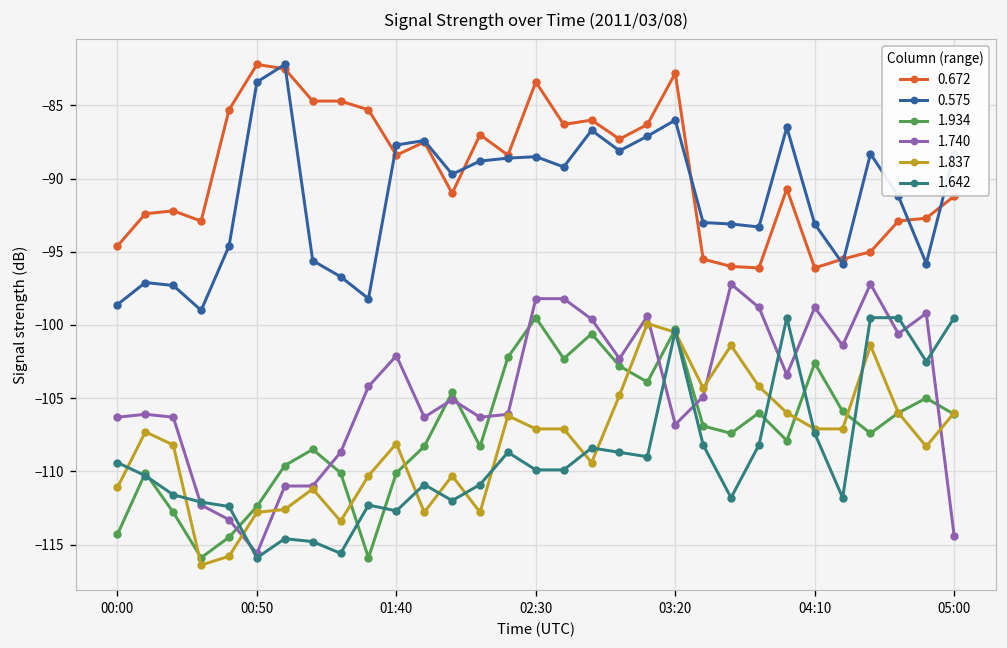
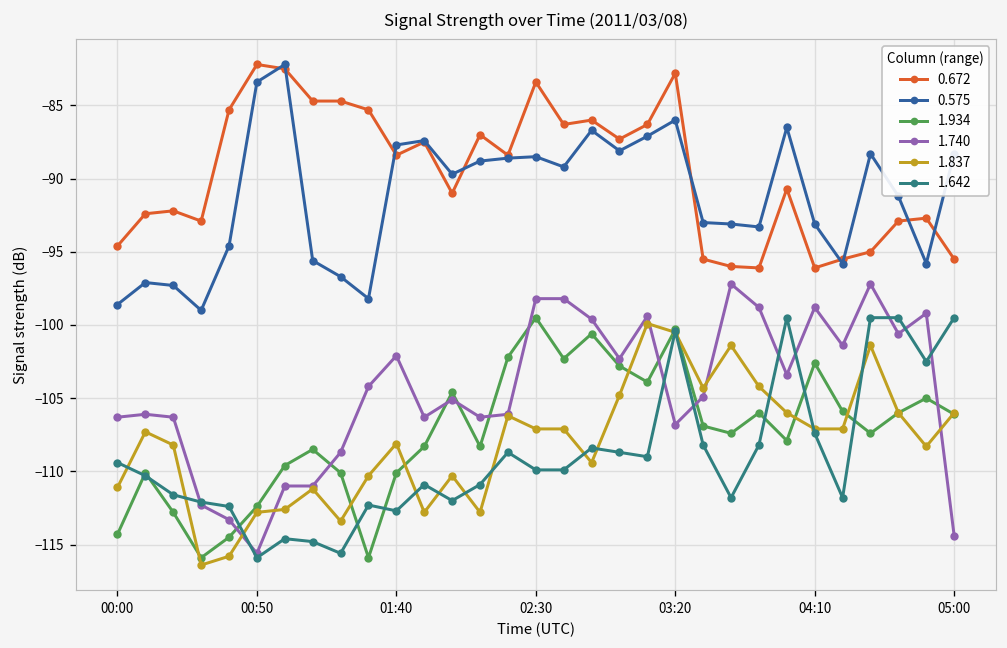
0.672, 05:00: -91.2 -> -95.5
